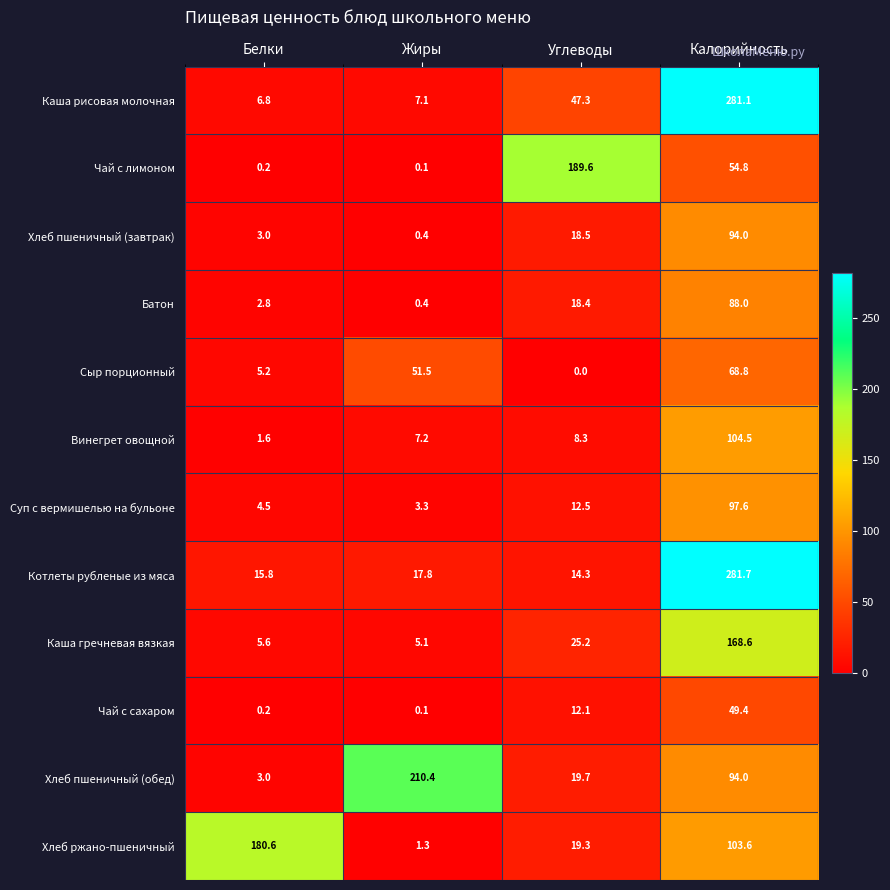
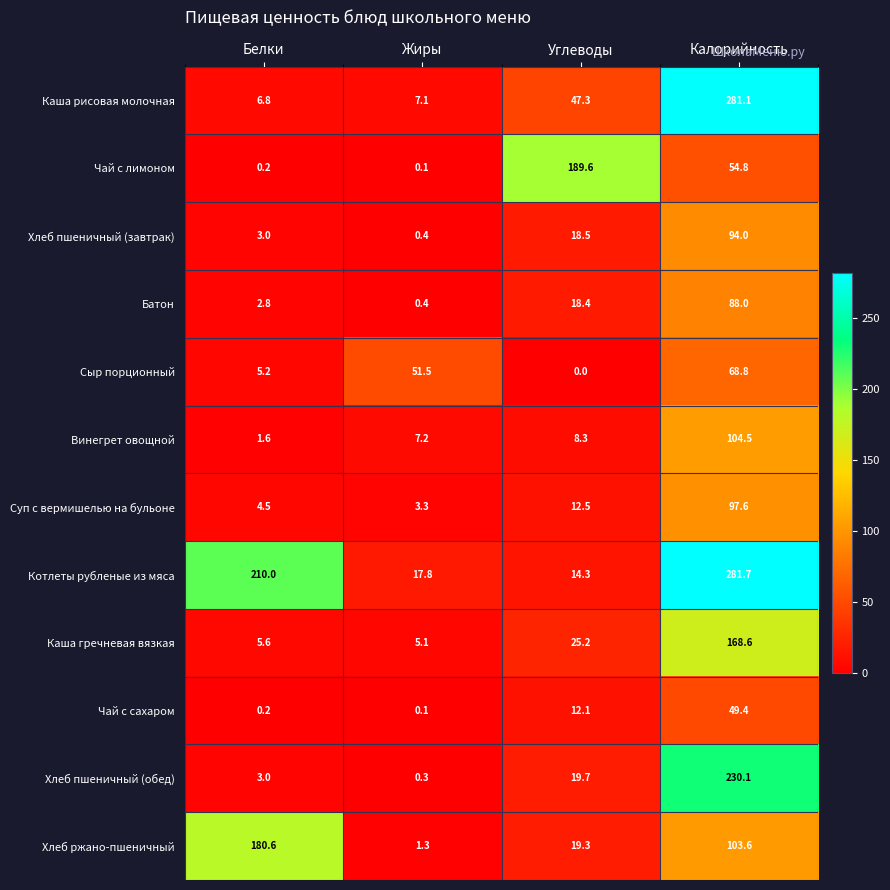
Котлеты рубленые из мяса, Белки: 15.8 -> 210.0
Хлеб пшеничный (обед), Жиры: 210.4 -> 0.3
Хлеб пшеничный (обед), Калорийность: 94.0 -> 230.1
